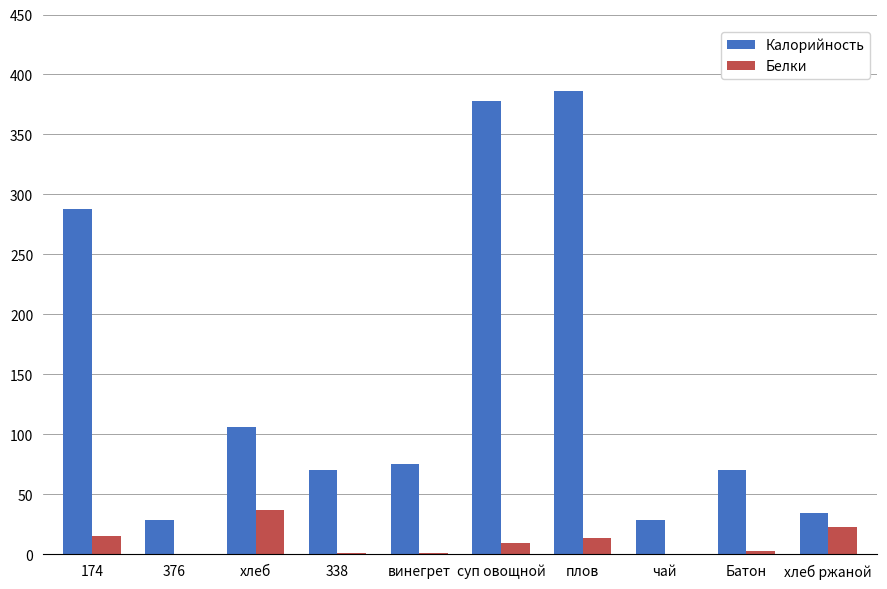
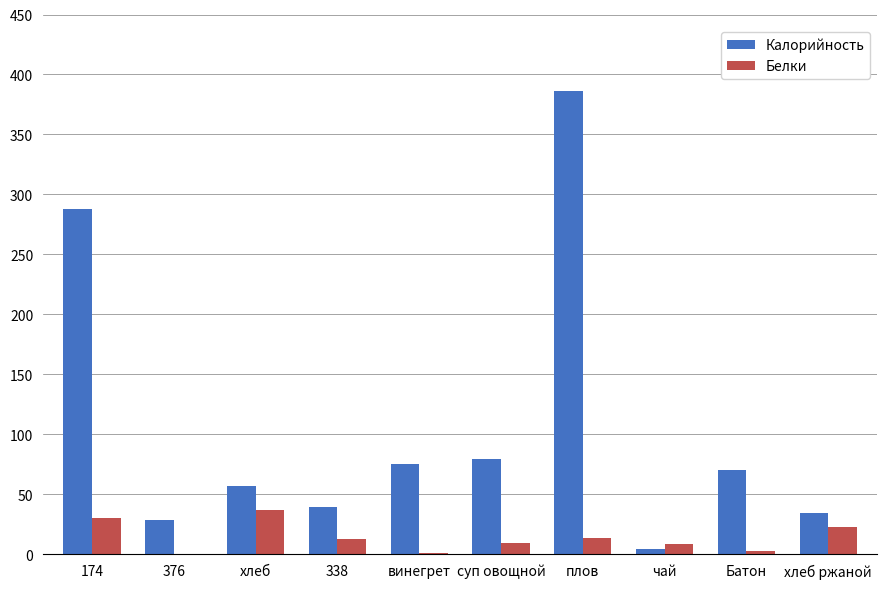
Белки, 174: 15 -> 30
Калорийность, хлеб: 106 -> 57
Калорийность, 338: 71 -> 39
Белки, 338: 1 -> 13
Калорийность, суп овощной: 378 -> 80
Калорийность, чай: 29 -> 4
Белки, чай: 0 -> 9
